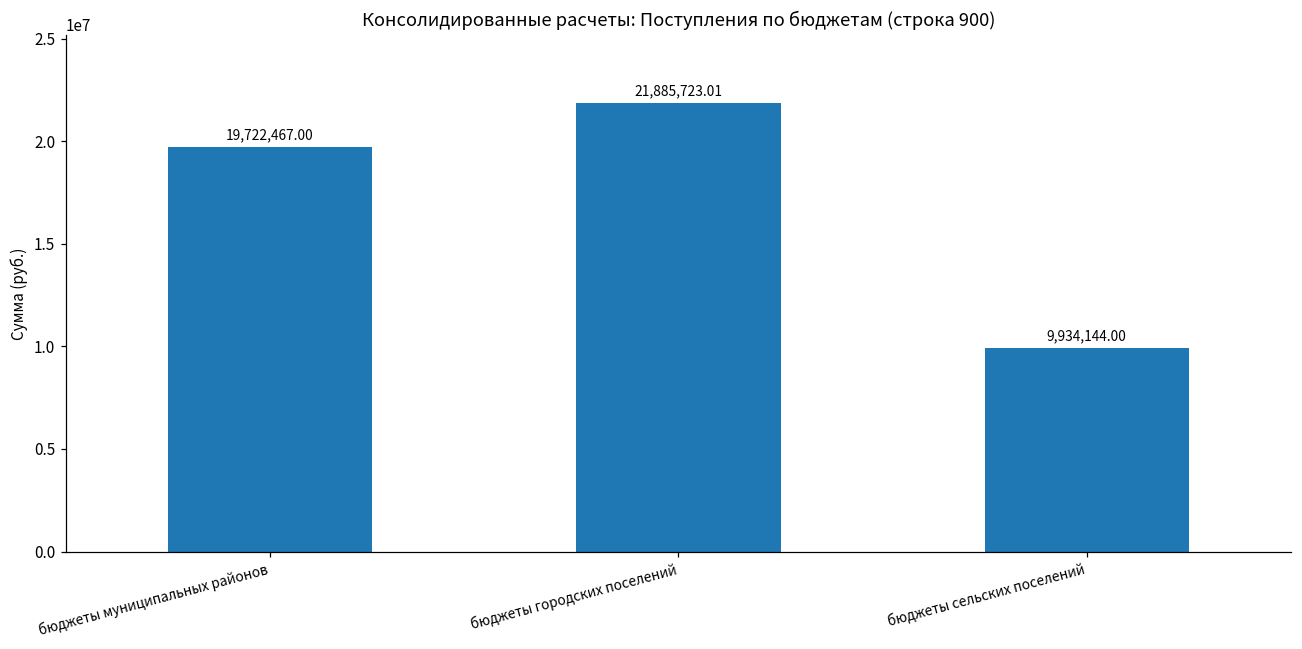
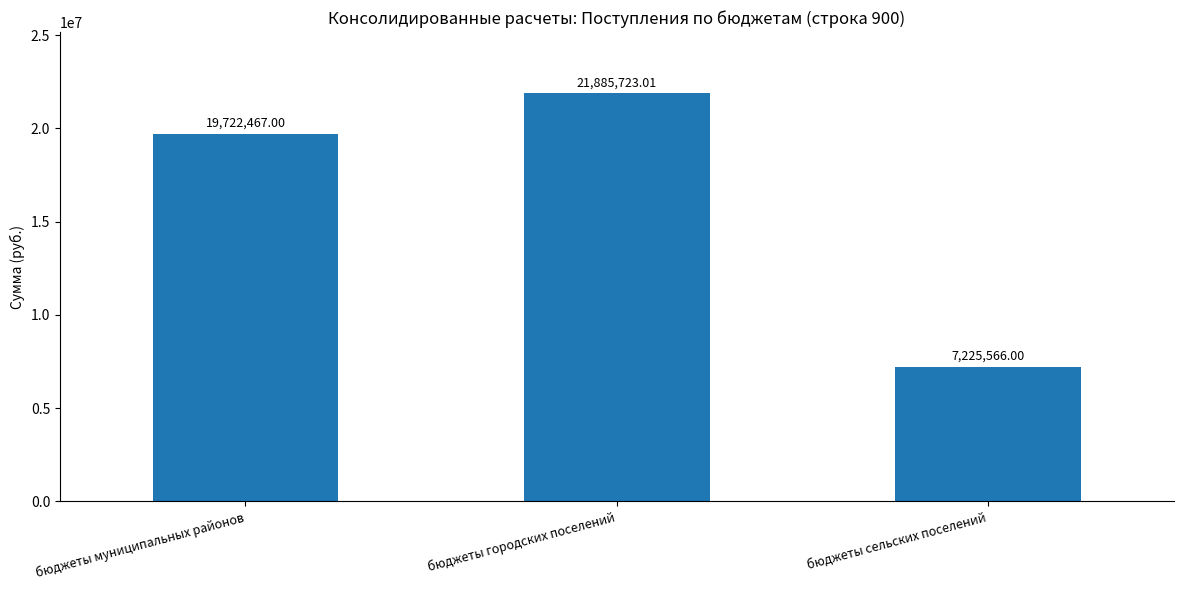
бюджеты сельских поселений: 9,934,144.00 -> 7,225,566.00
